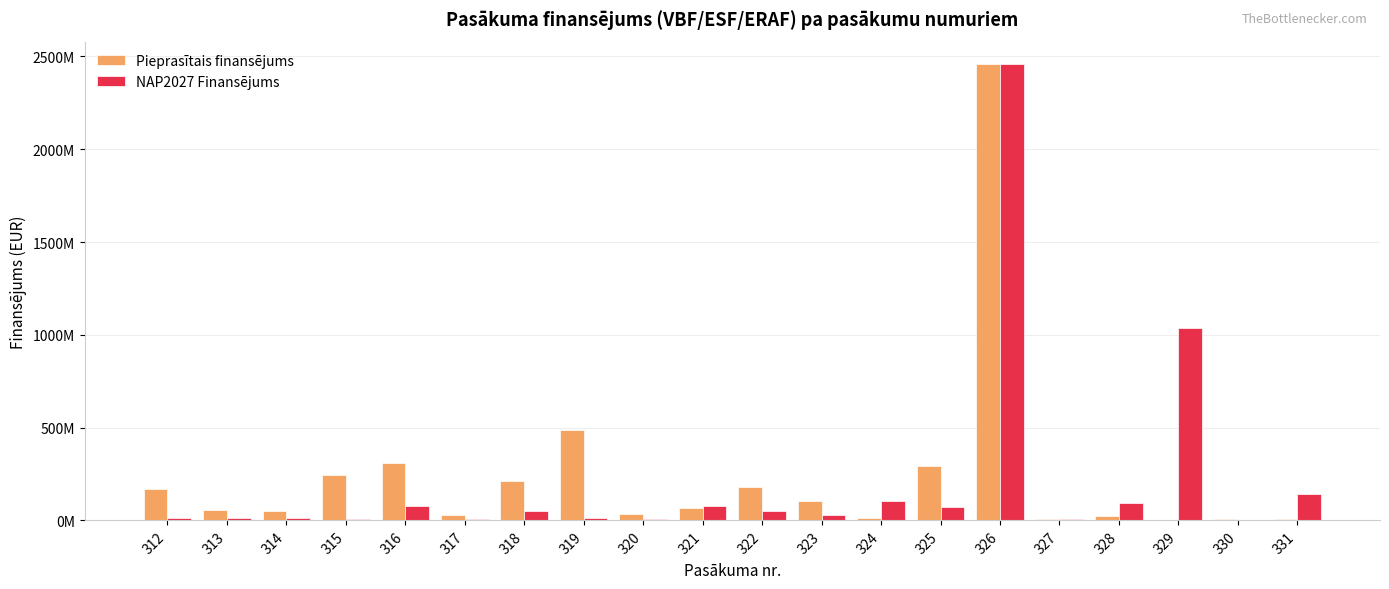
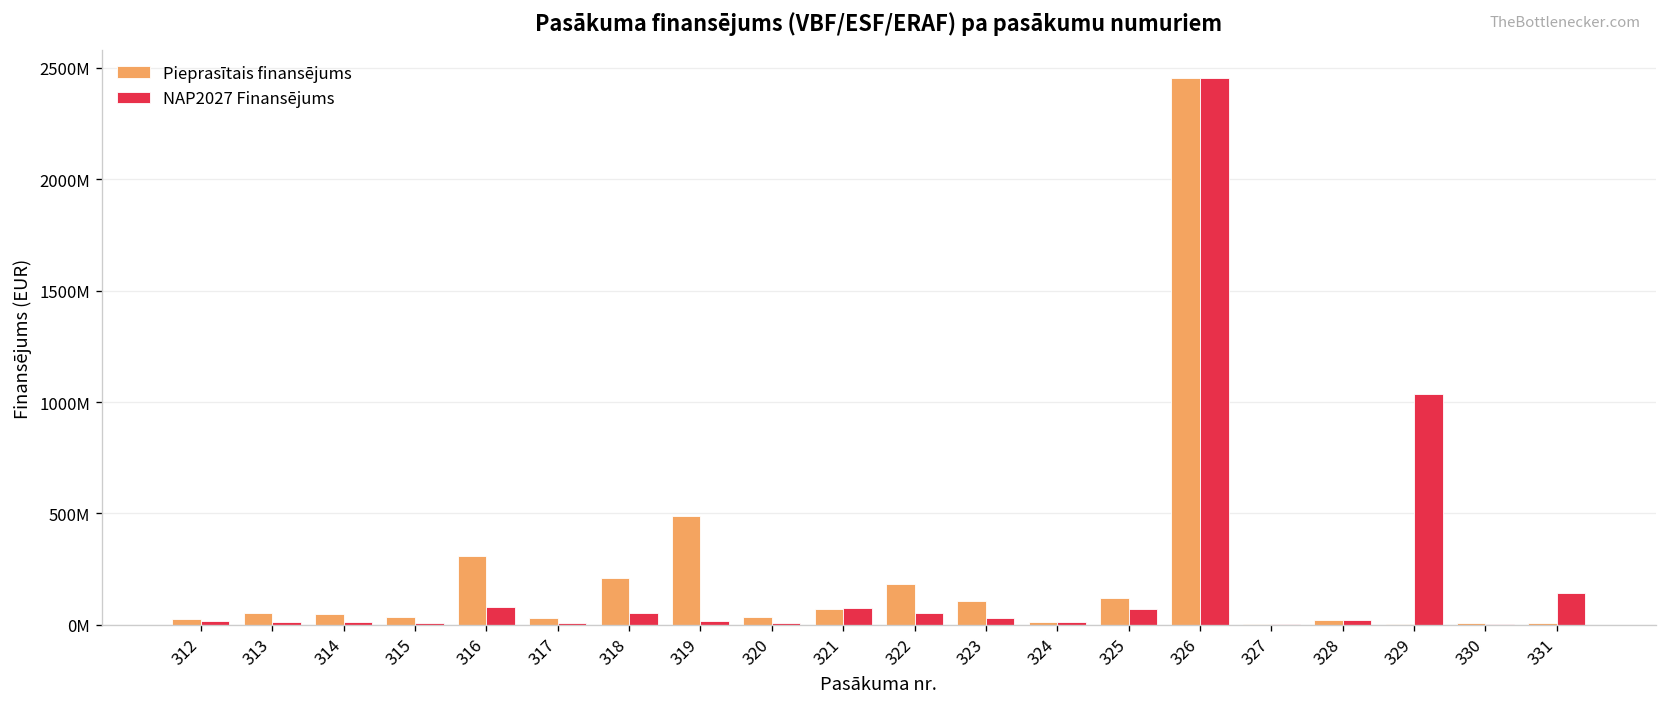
Pieprasītais finansējums, 312: 170000000 -> 30000000
Pieprasītais finansējums, 315: 240000000 -> 40000000
NAP2027 Finansējums, 324: 110000000 -> 10000000
Pieprasītais finansējums, 325: 290000000 -> 120000000
NAP2027 Finansējums, 328: 90000000 -> 20000000
